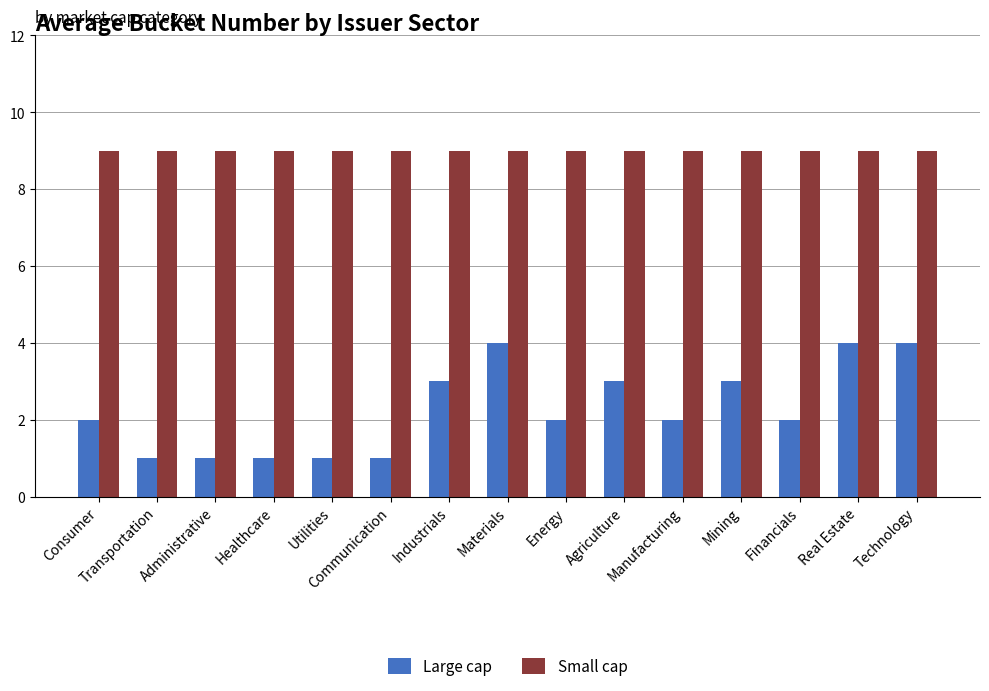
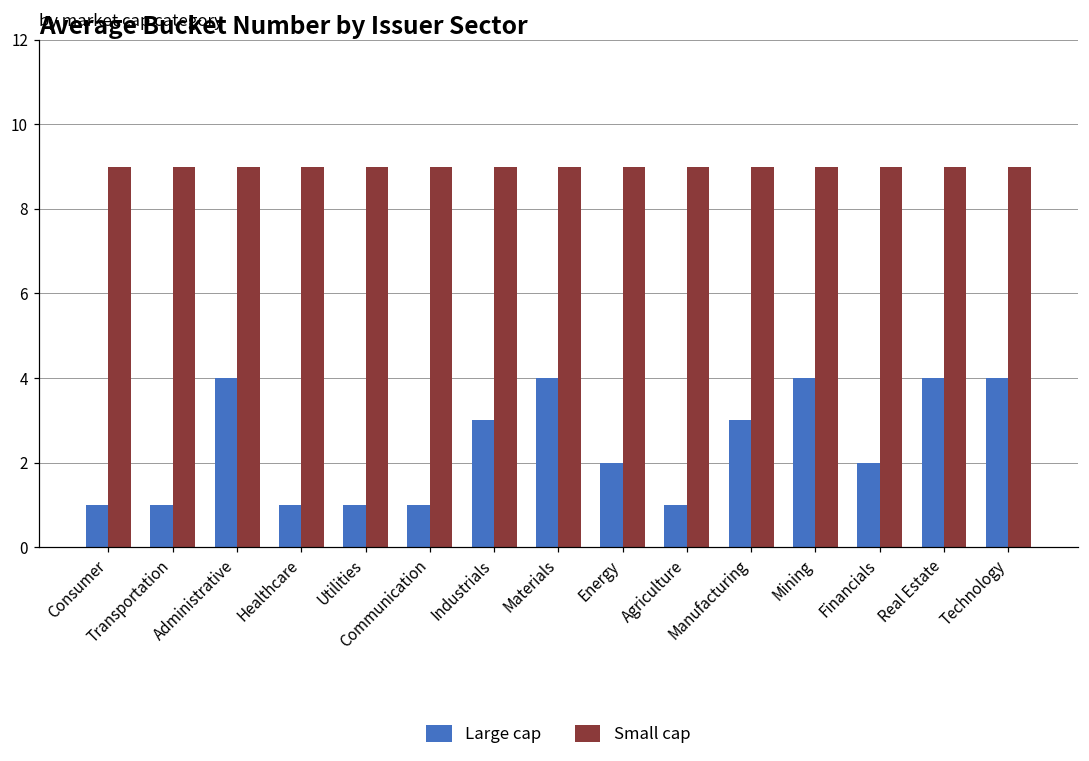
Large cap, Consumer: 2 -> 1
Large cap, Administrative: 1 -> 4
Large cap, Agriculture: 3 -> 1
Large cap, Manufacturing: 2 -> 3
Large cap, Mining: 3 -> 4
